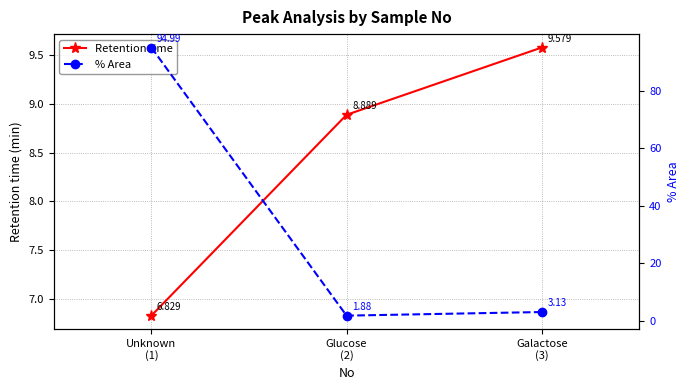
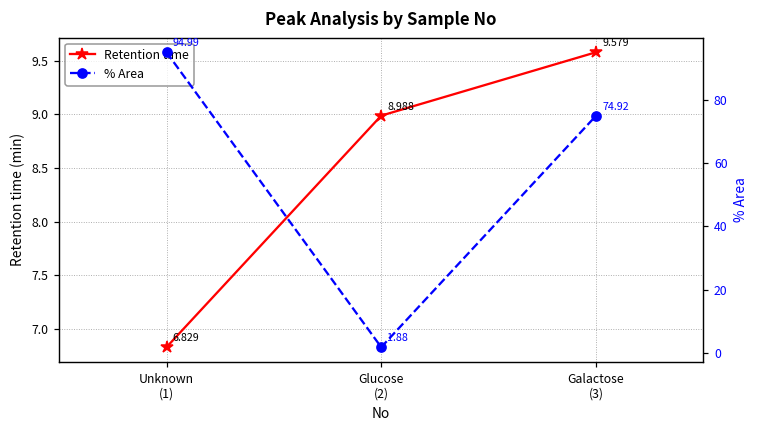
Retention time, Glucose (2): 8.889 -> 8.988
% Area, Galactose (3): 3.13 -> 74.92
